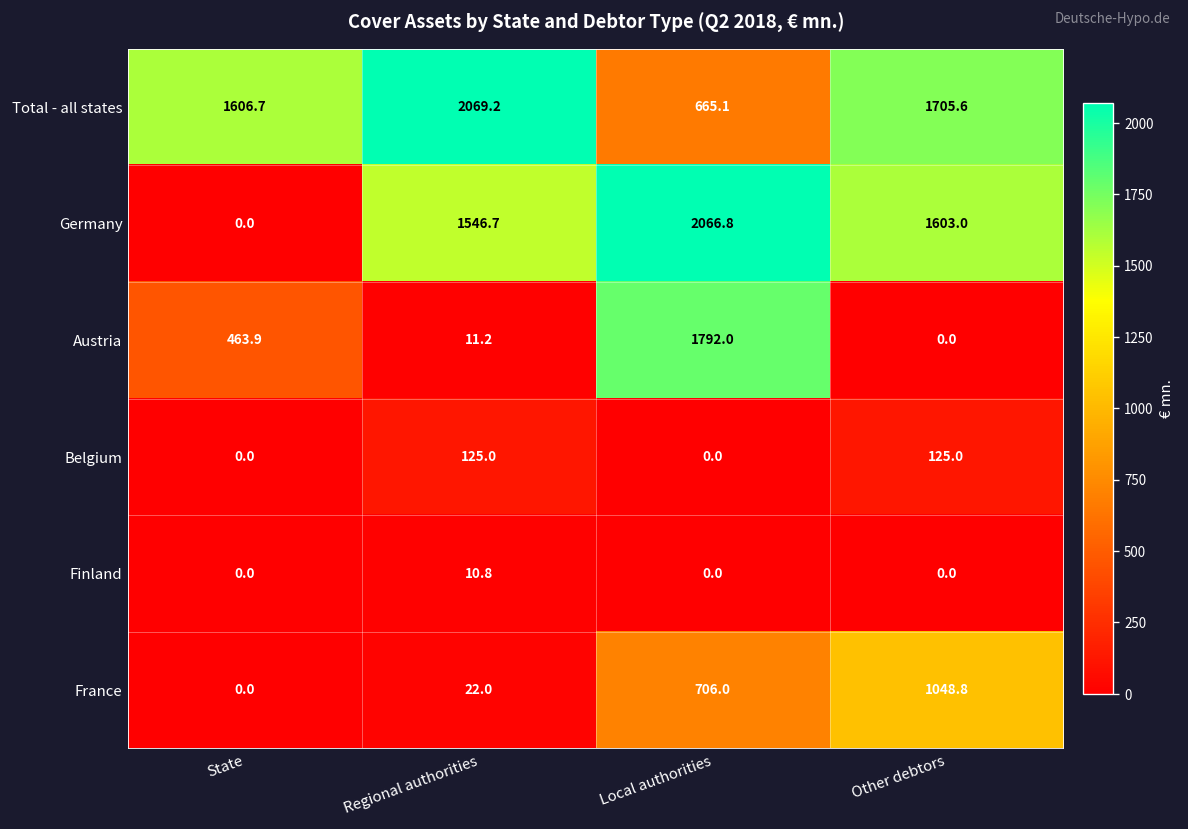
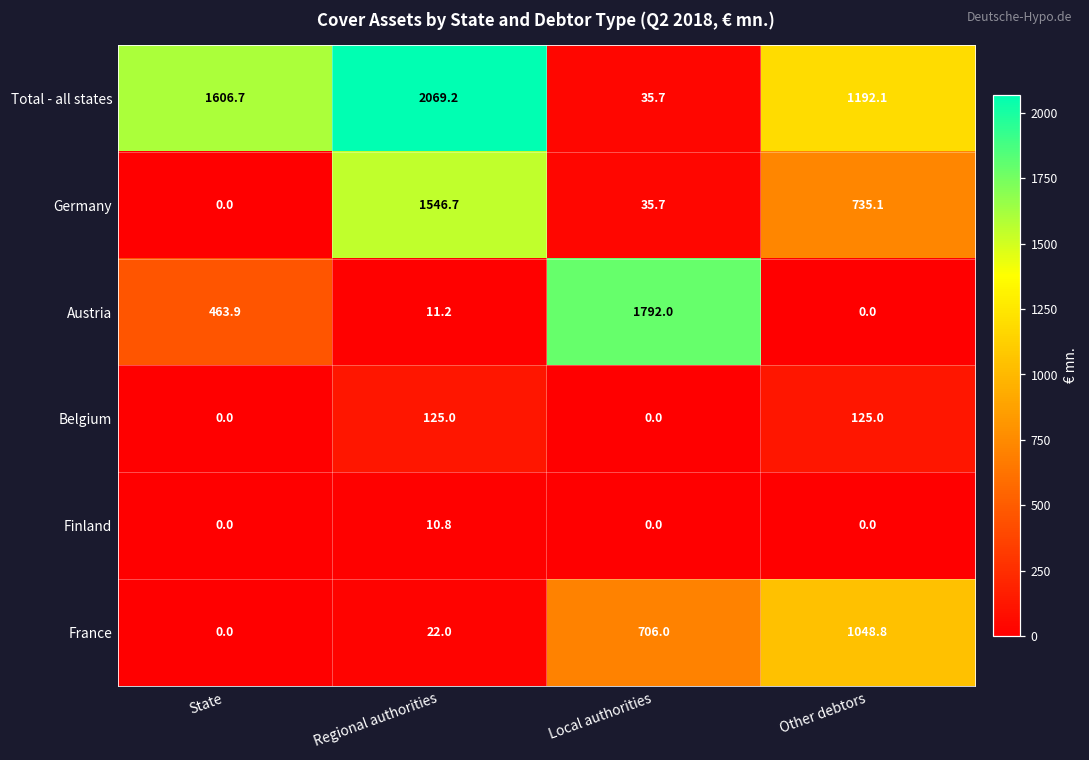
Total - all states, Local authorities: 665.1 -> 35.7
Total - all states, Other debtors: 1705.6 -> 1192.1
Germany, Local authorities: 2066.8 -> 35.7
Germany, Other debtors: 1603.0 -> 735.1
